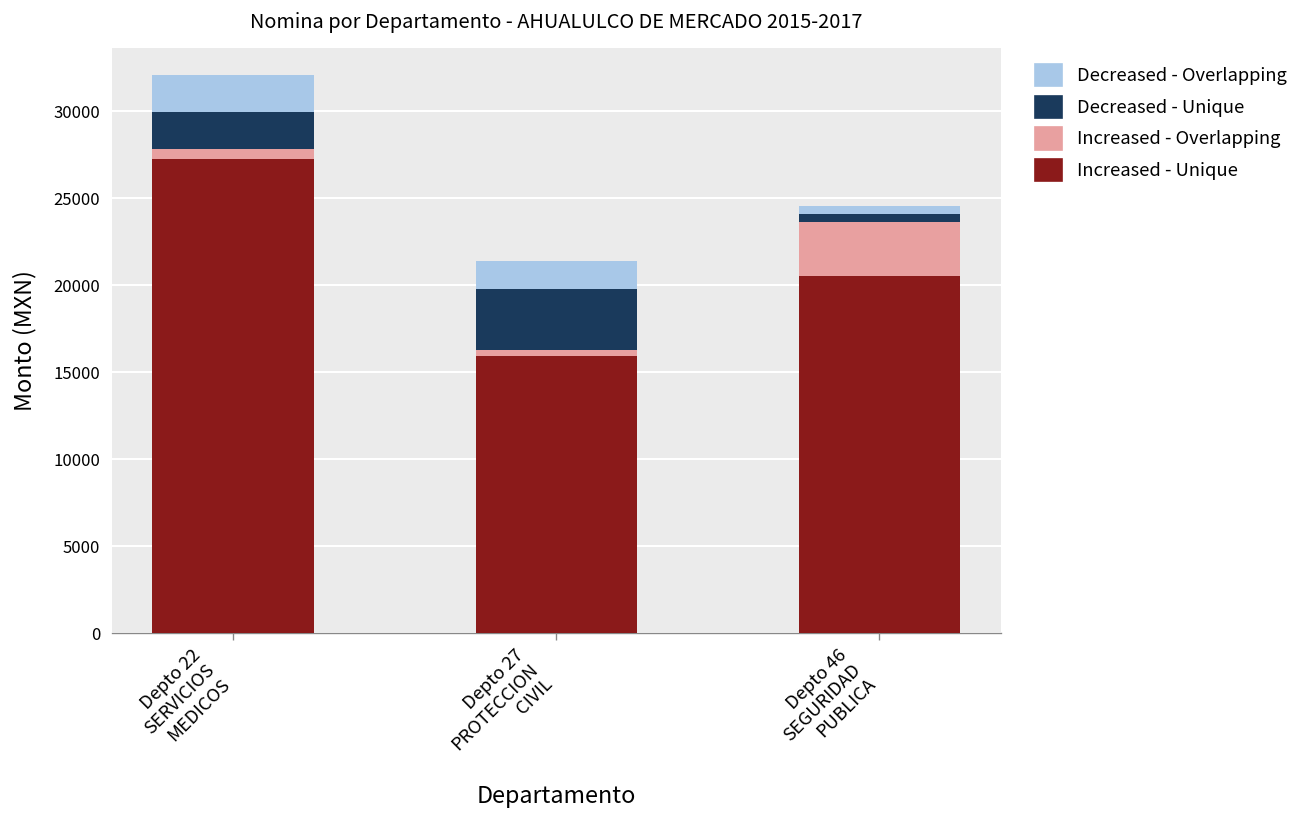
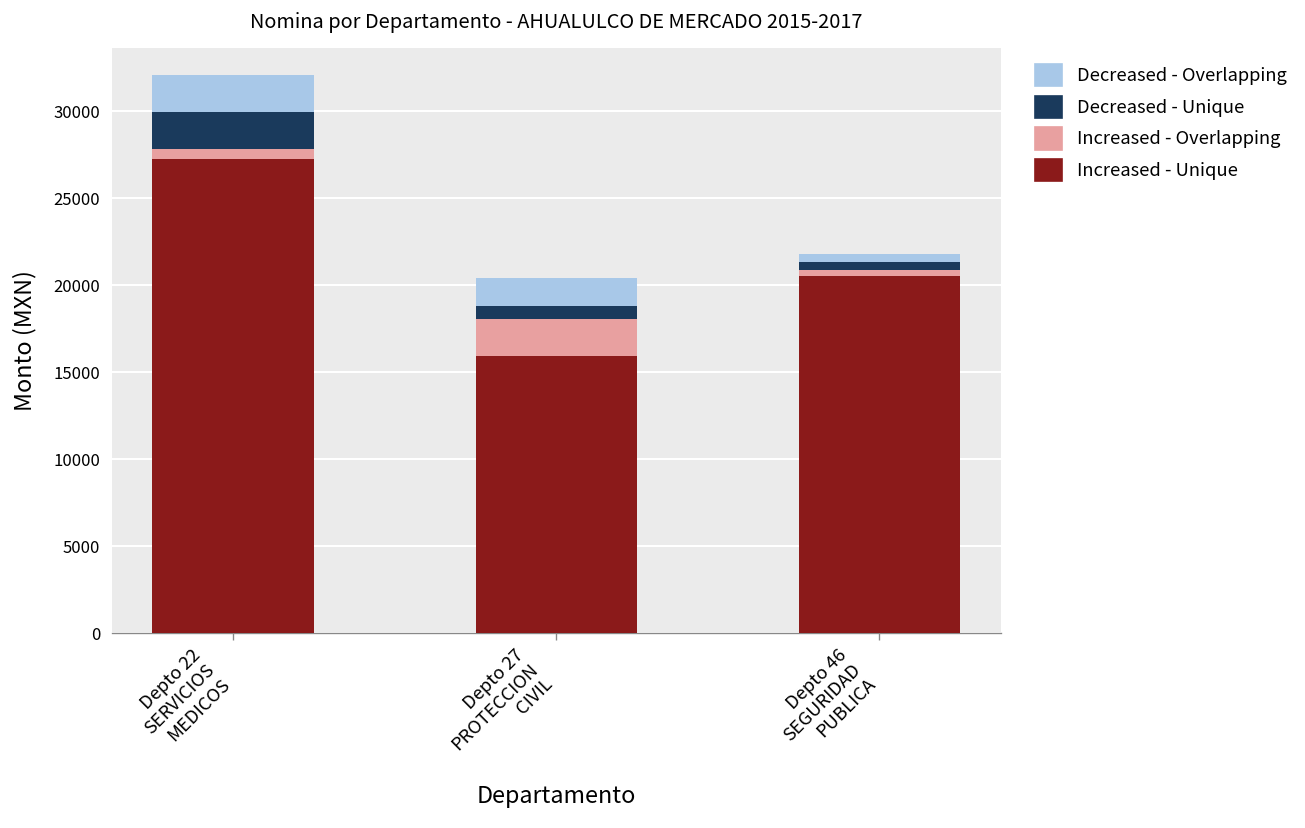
Increased - Overlapping, Depto 27 PROTECCION CIVIL: 300 -> 2100
Decreased - Unique, Depto 27 PROTECCION CIVIL: 3500 -> 800
Increased - Overlapping, Depto 46 SEGURIDAD PUBLICA: 3100 -> 300
